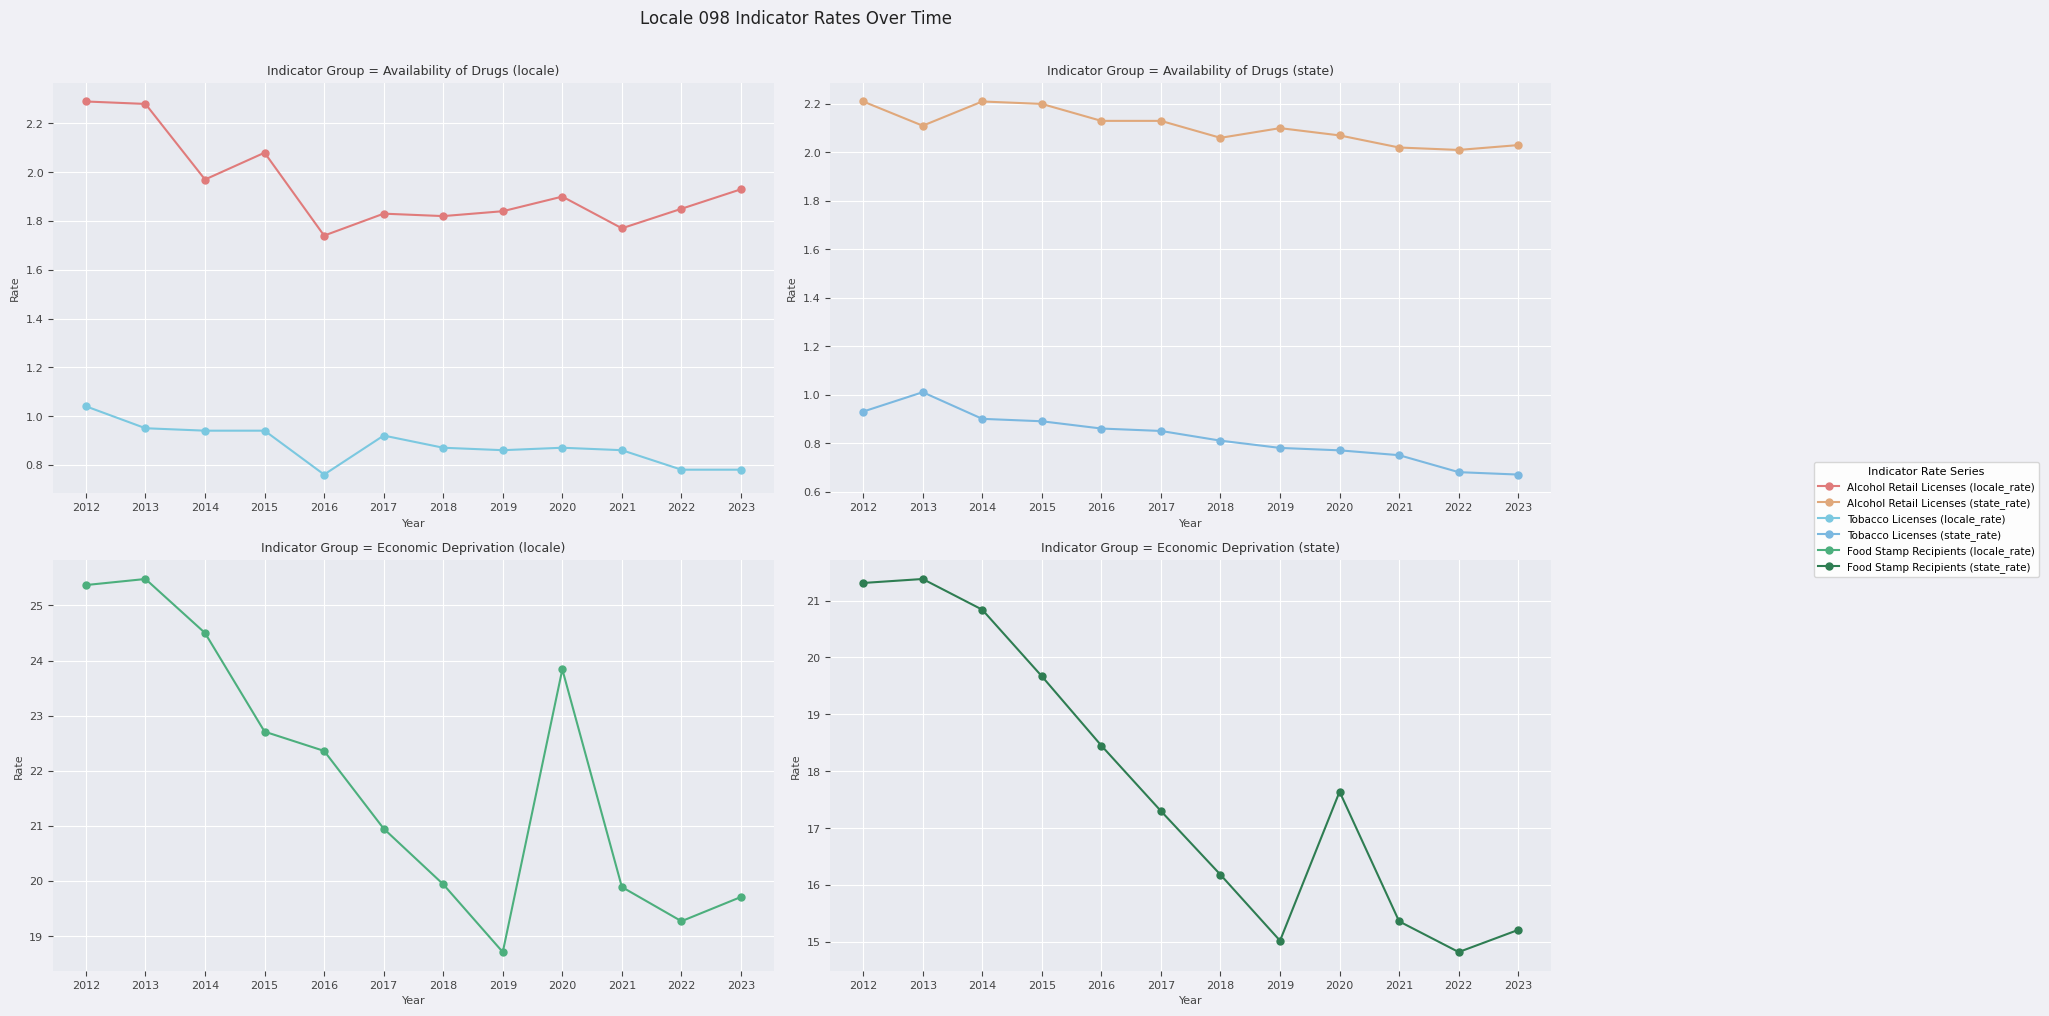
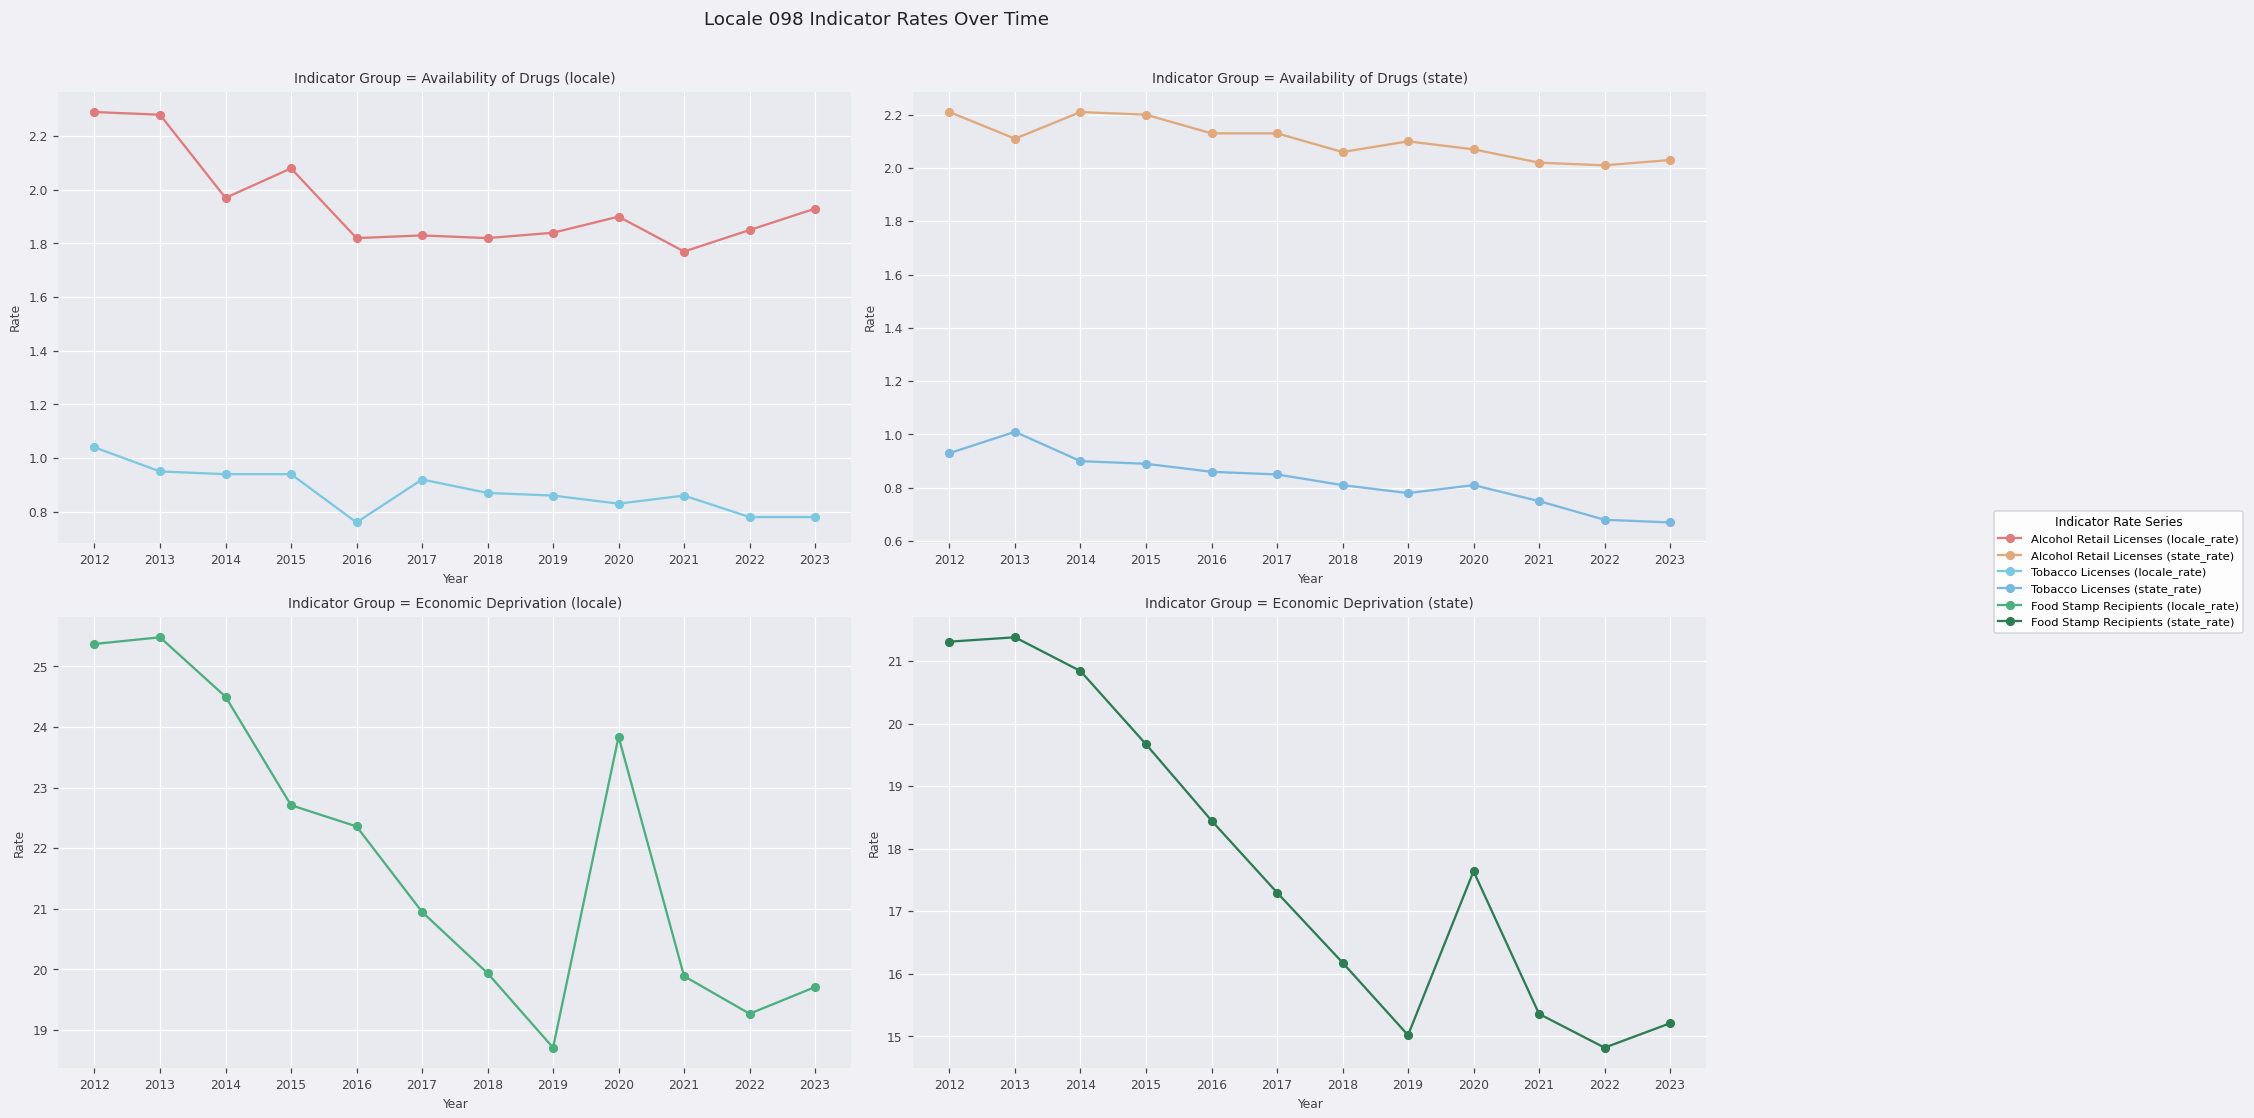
Indicator Group = Availability of Drugs (locale), Alcohol Retail Licenses (locale_rate), 2016: 1.74 -> 1.82
Indicator Group = Availability of Drugs (locale), Tobacco Licenses (locale_rate), 2020: 0.87 -> 0.83
Indicator Group = Availability of Drugs (state), Tobacco Licenses (state_rate), 2020: 0.77 -> 0.81
